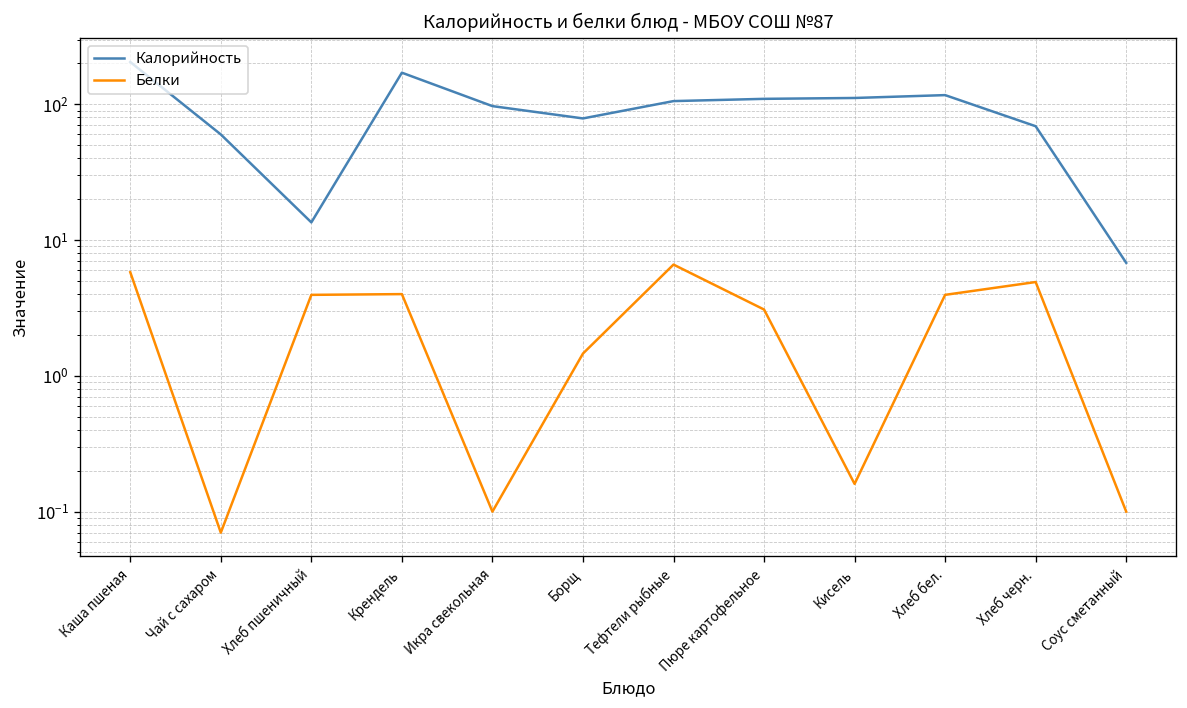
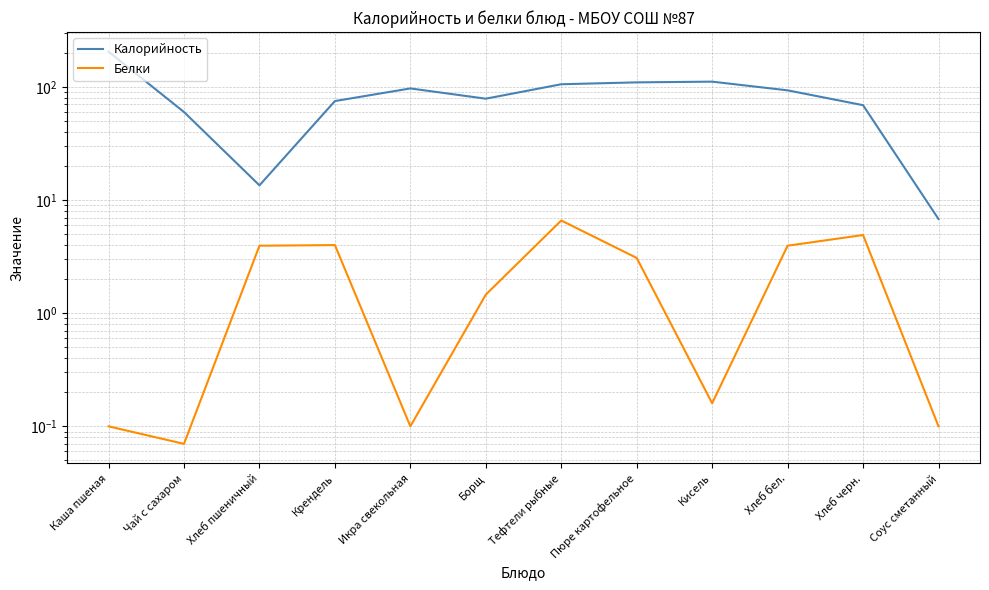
Белки, Каша пшеная: 6 -> 0.1
Калорийность, Крендель: 170 -> 80
Калорийность, Хлеб бел.: 120 -> 90
